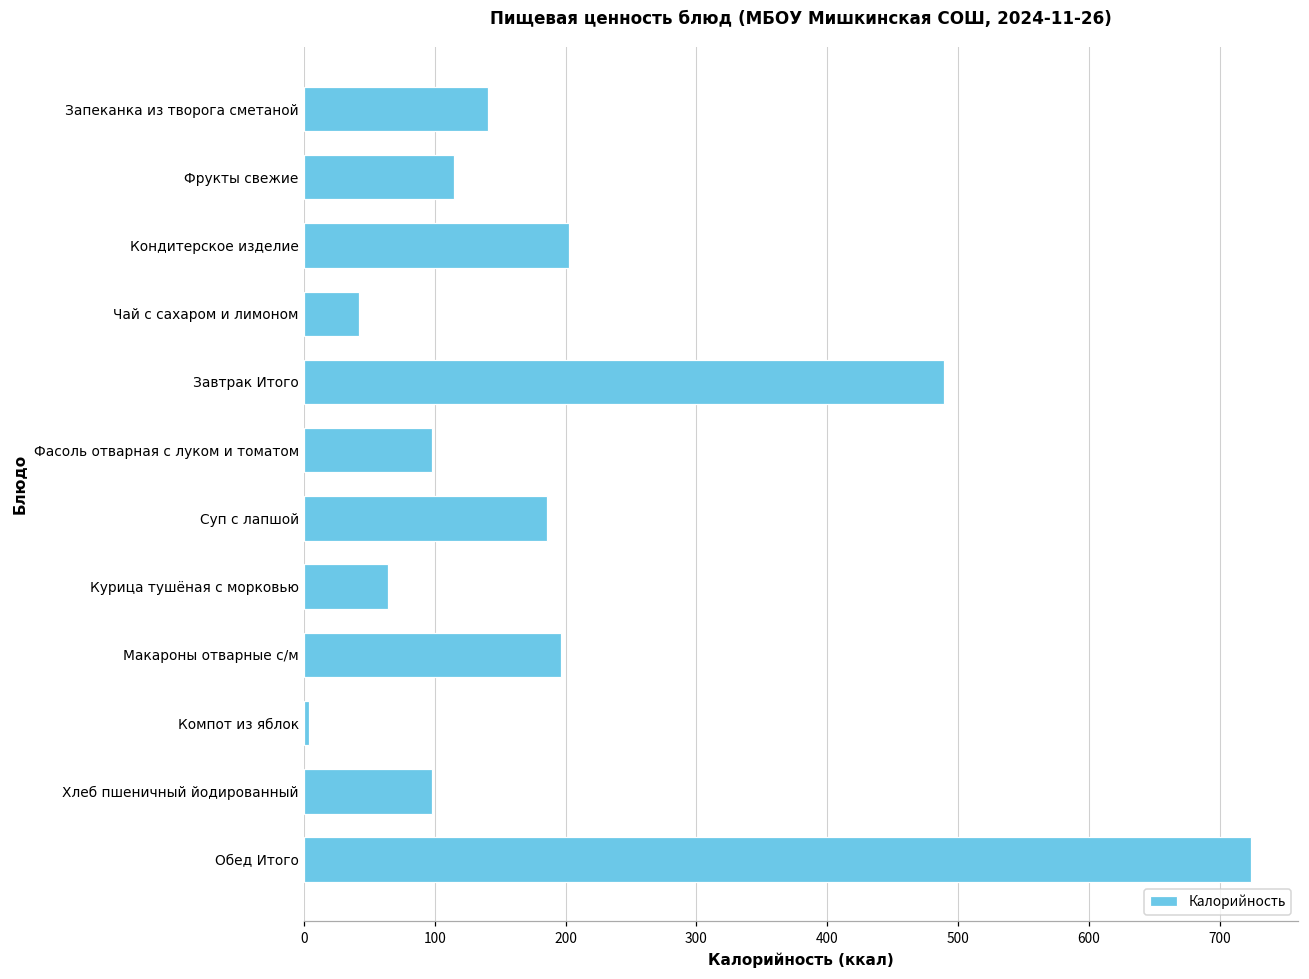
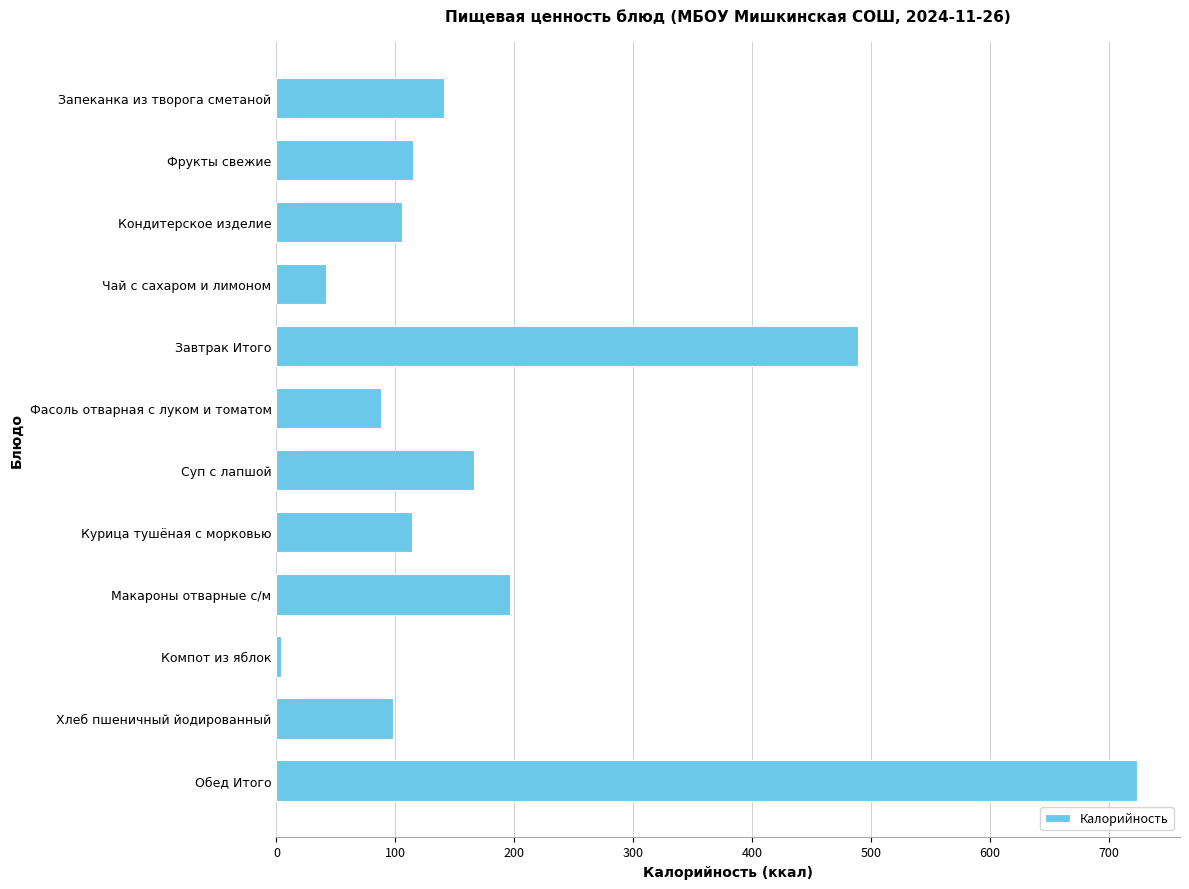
Кондитерское изделие: 203 -> 105
Фасоль отварная с луком и томатом: 98 -> 88
Суп с лапшой: 186 -> 166
Курица тушёная с морковью: 64 -> 114
